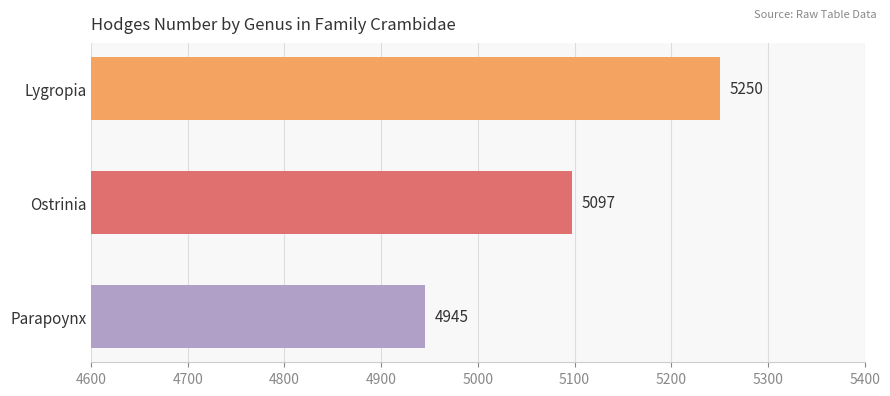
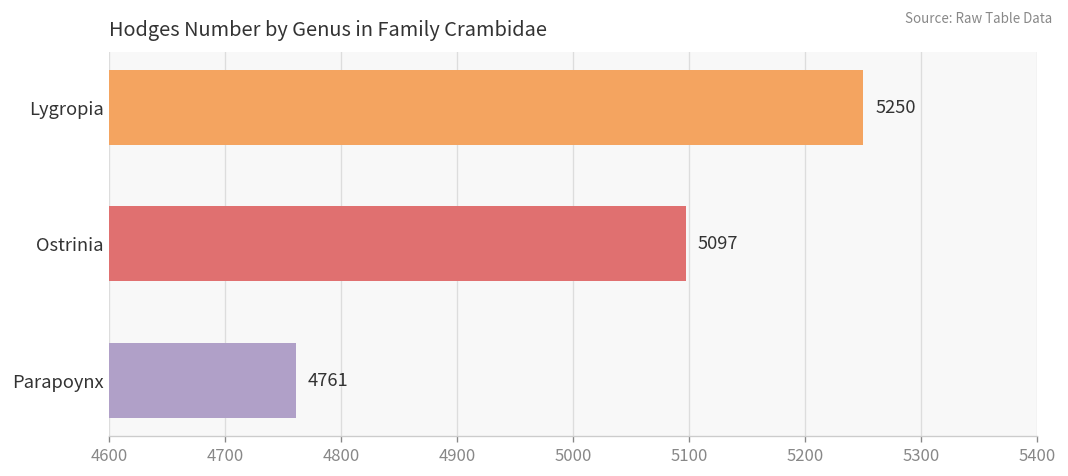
Parapoynx: 4945 -> 4761
